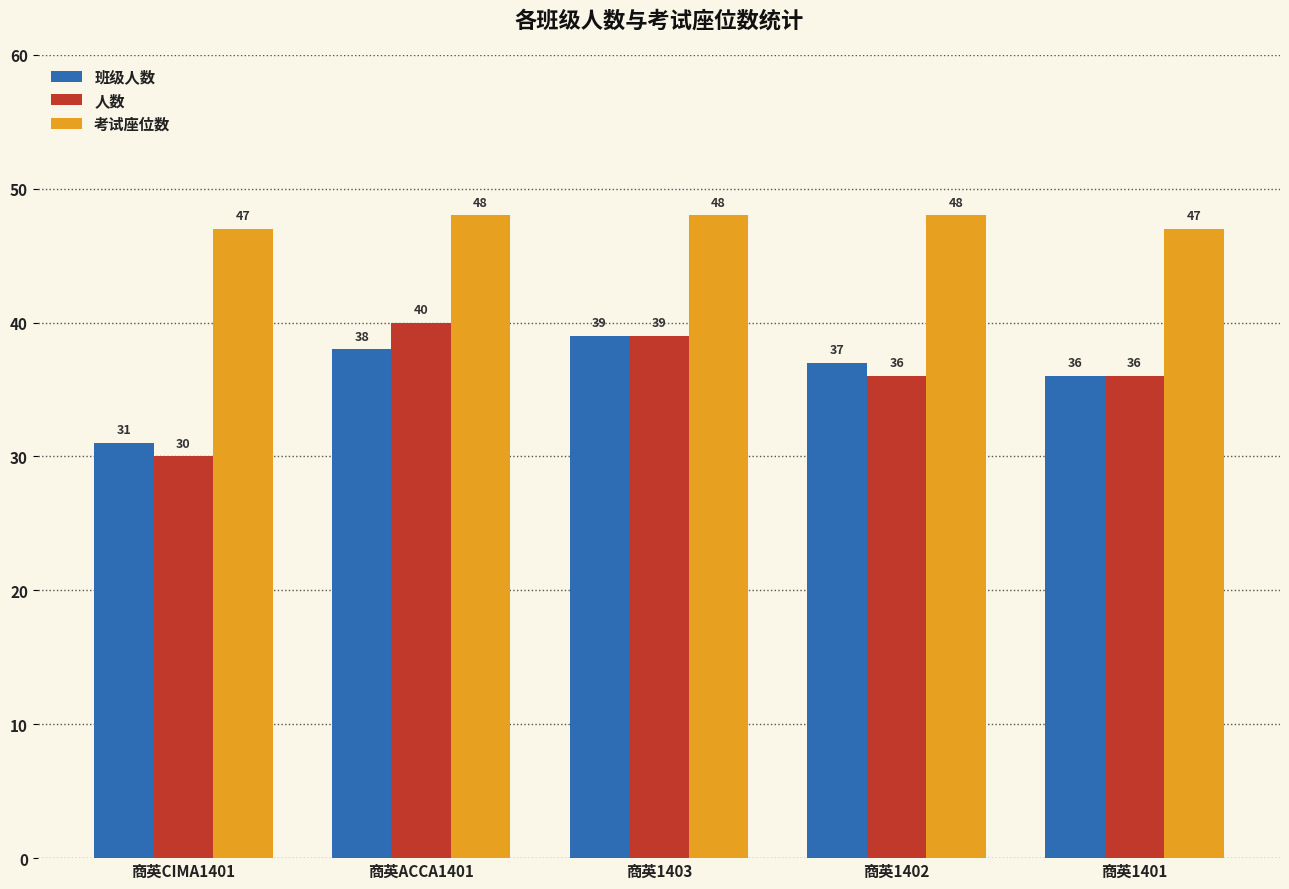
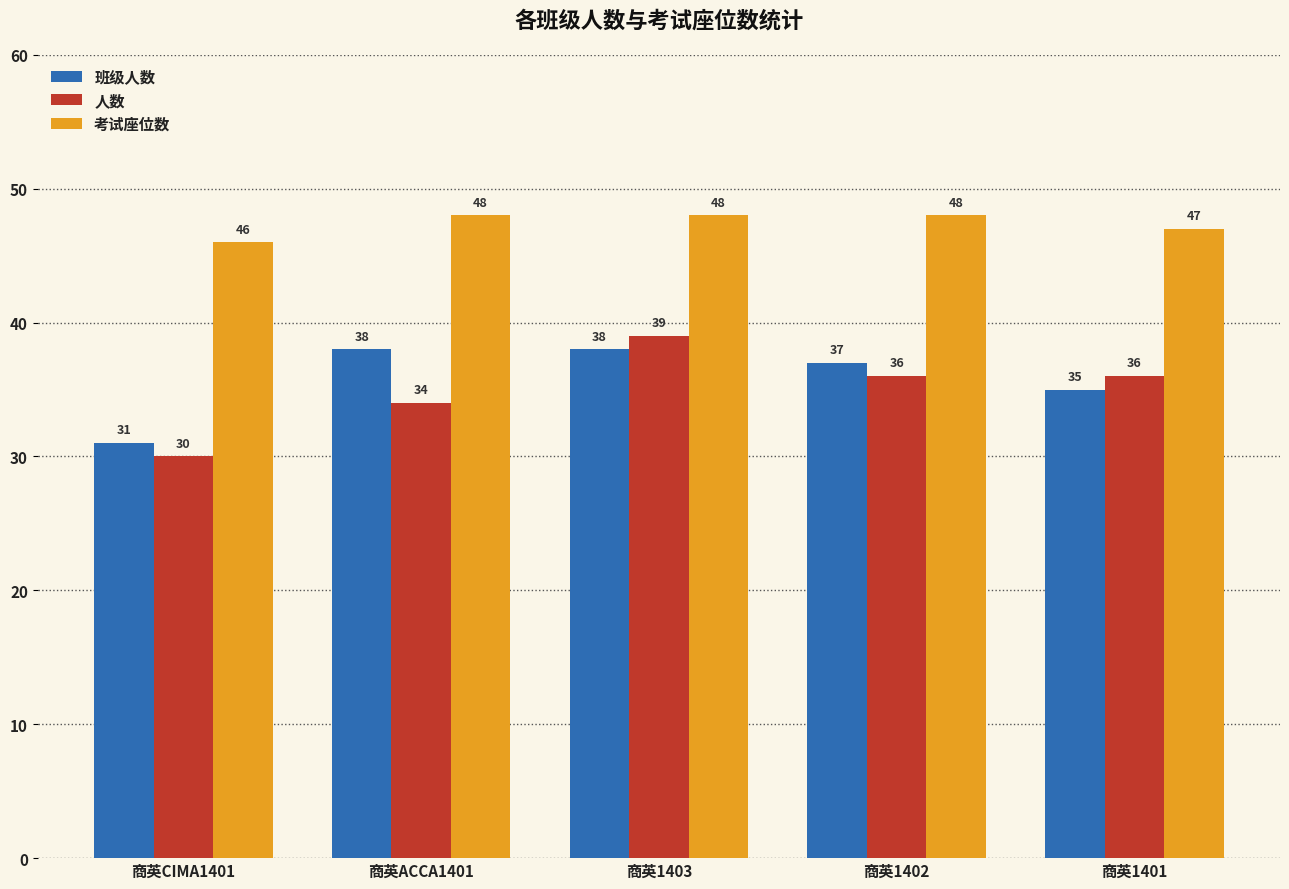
考试座位数, 商英CIMA1401: 47 -> 46
人数, 商英ACCA1401: 40 -> 34
班级人数, 商英1403: 39 -> 38
班级人数, 商英1401: 36 -> 35
